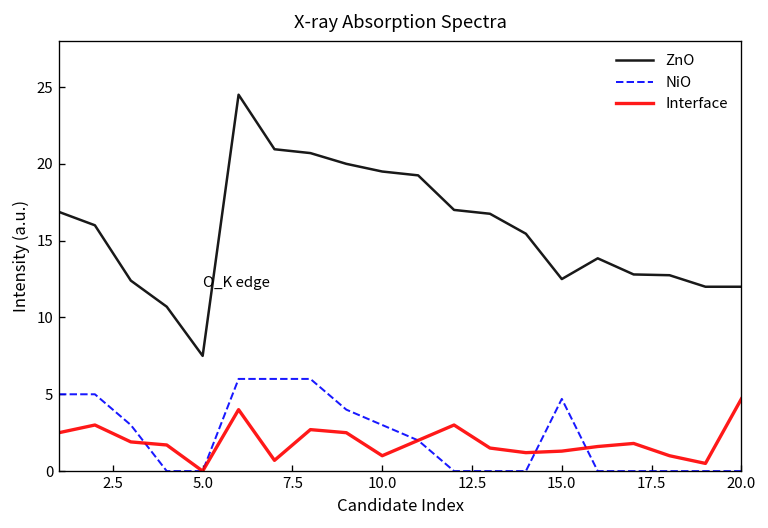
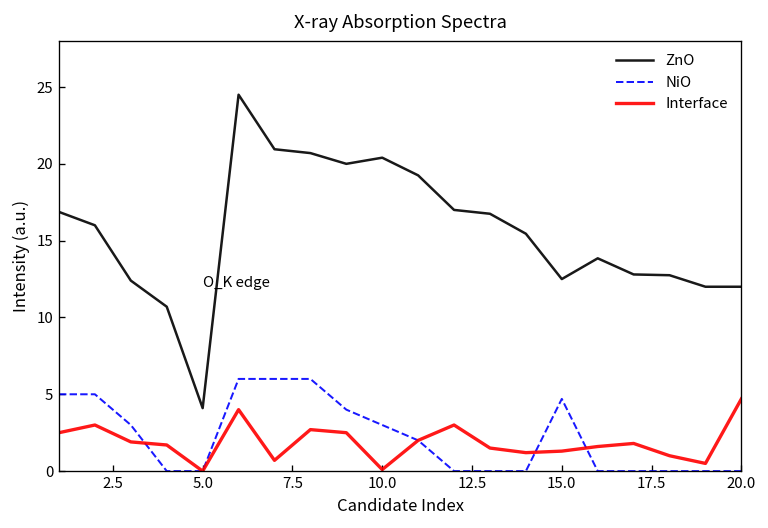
ZnO, 5.0: 7.5 -> 4.1
ZnO, 10.0: 19.5 -> 20.4
Interface, 10.0: 1.0 -> 0.1
